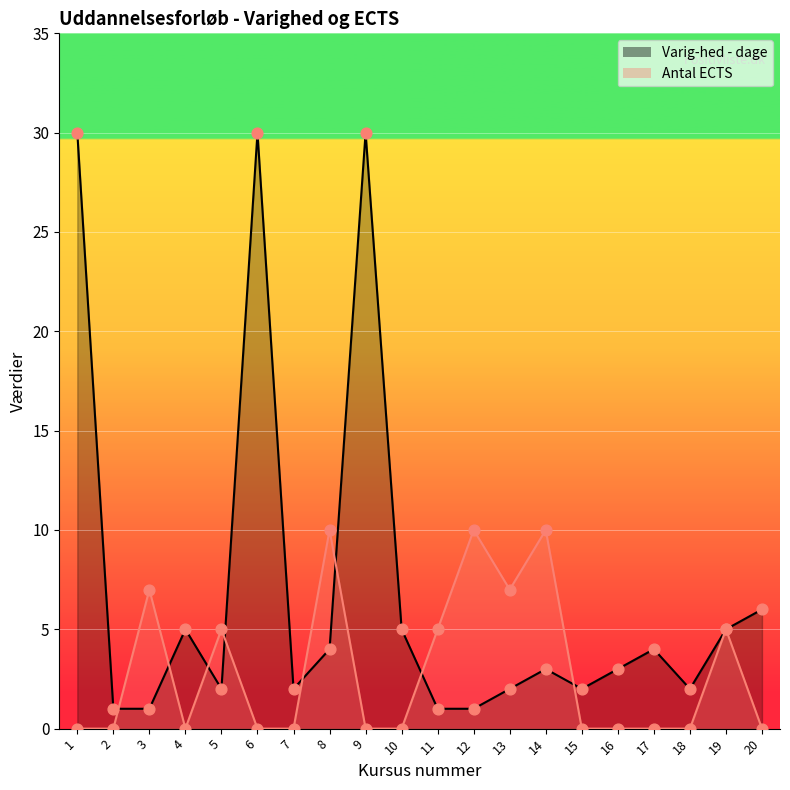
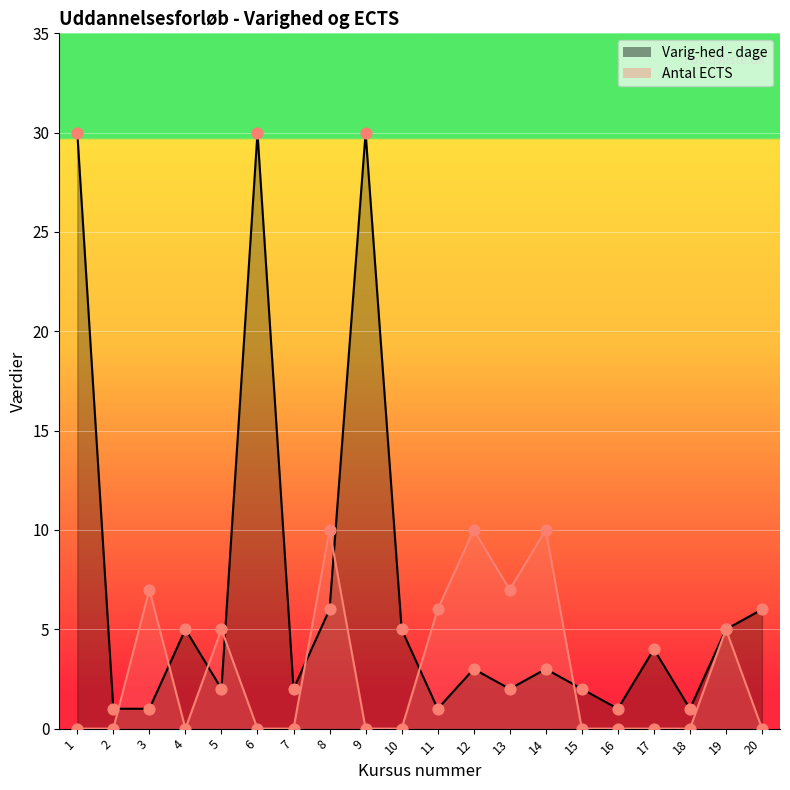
Varig-hed - dage, 8: 4 -> 6
Antal ECTS, 11: 5 -> 6
Varig-hed - dage, 12: 1 -> 3
Varig-hed - dage, 16: 3 -> 1
Varig-hed - dage, 18: 2 -> 1
